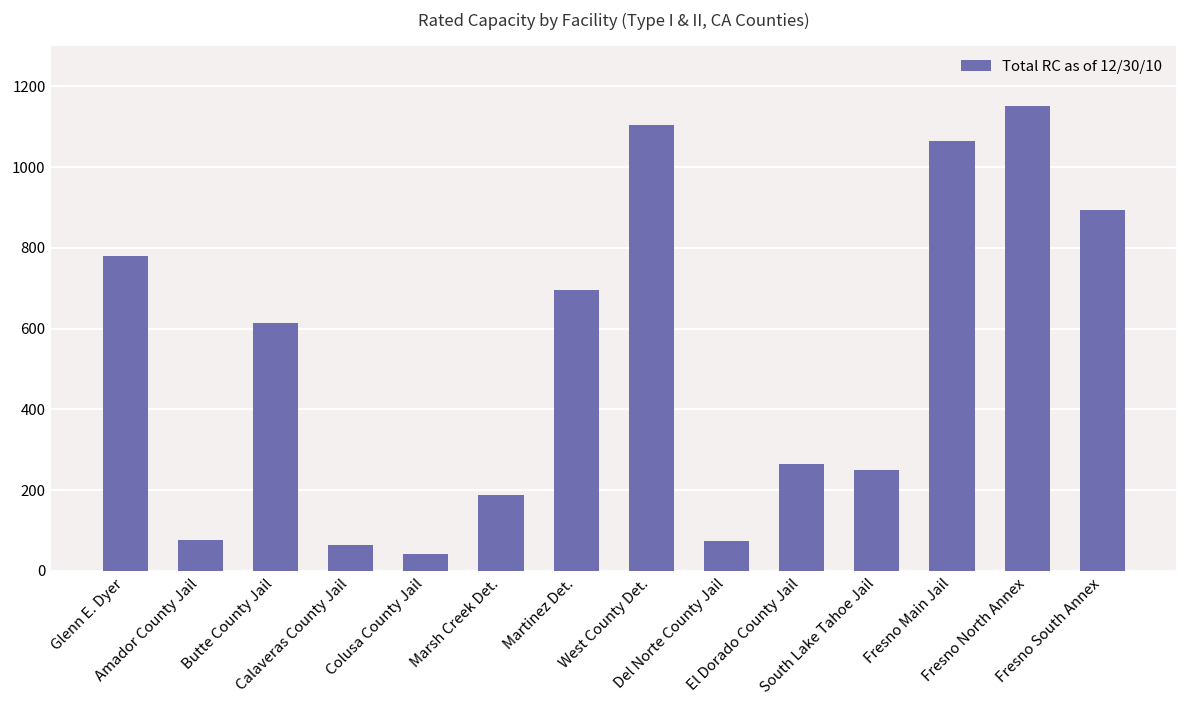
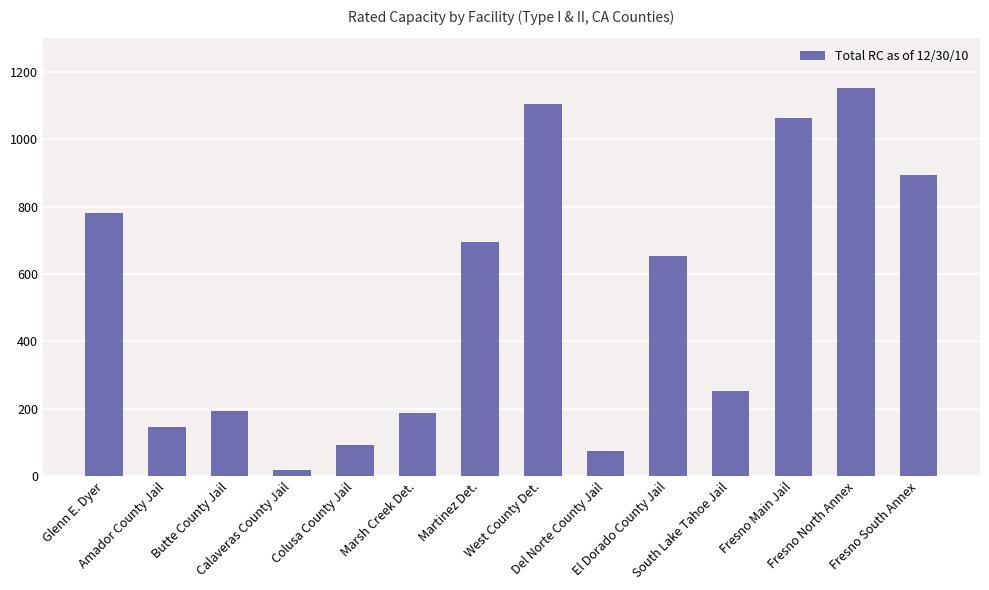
Amador County Jail: 80 -> 150
Butte County Jail: 610 -> 190
Calaveras County Jail: 70 -> 20
Colusa County Jail: 40 -> 90
El Dorado County Jail: 270 -> 650
